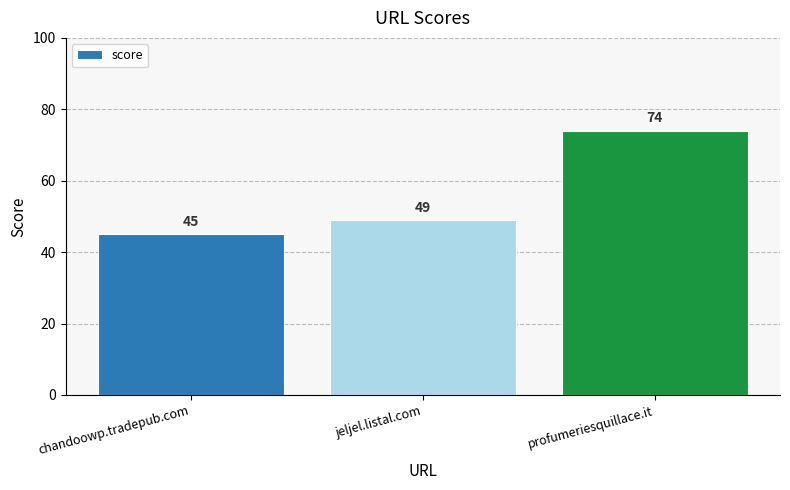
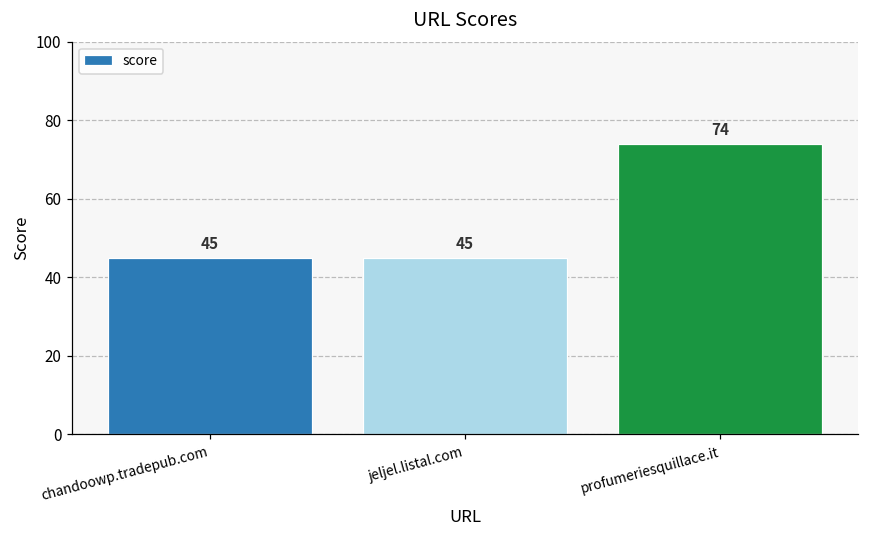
jeljel.listal.com: 49 -> 45
